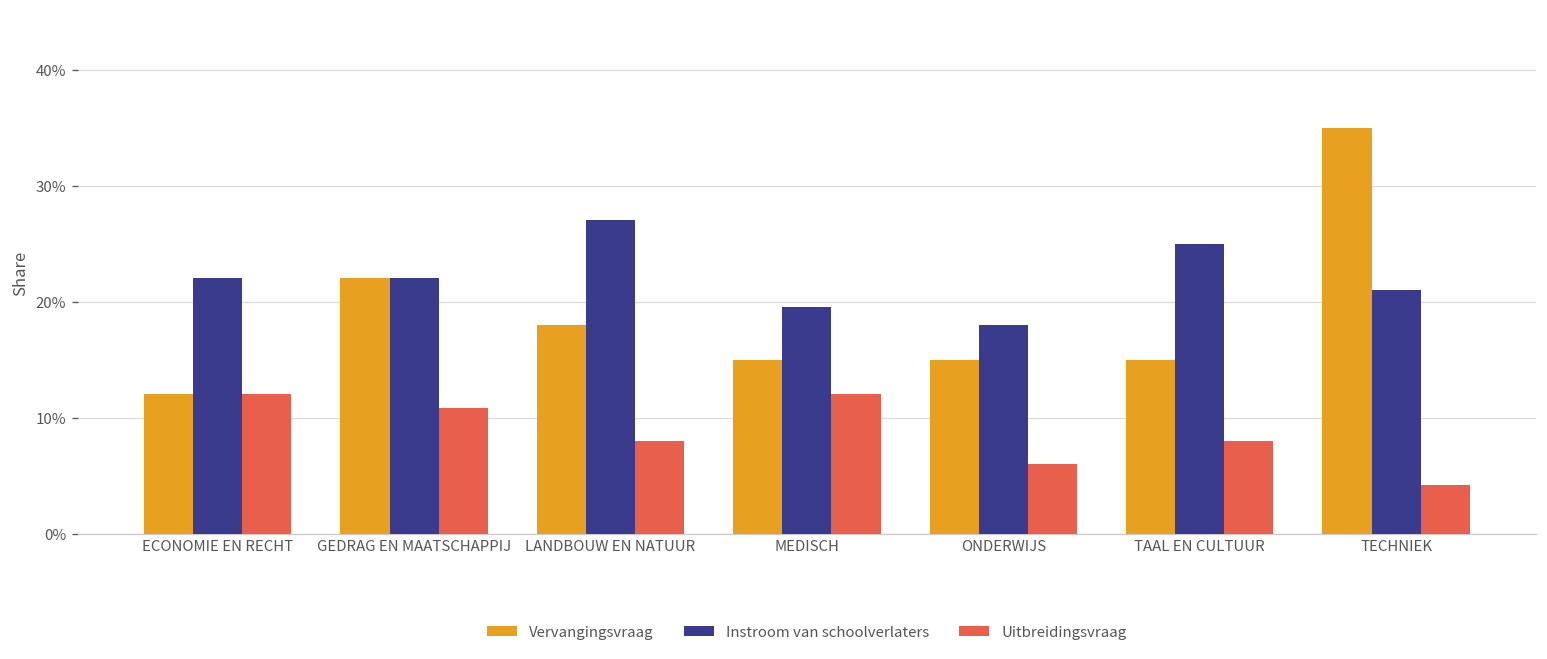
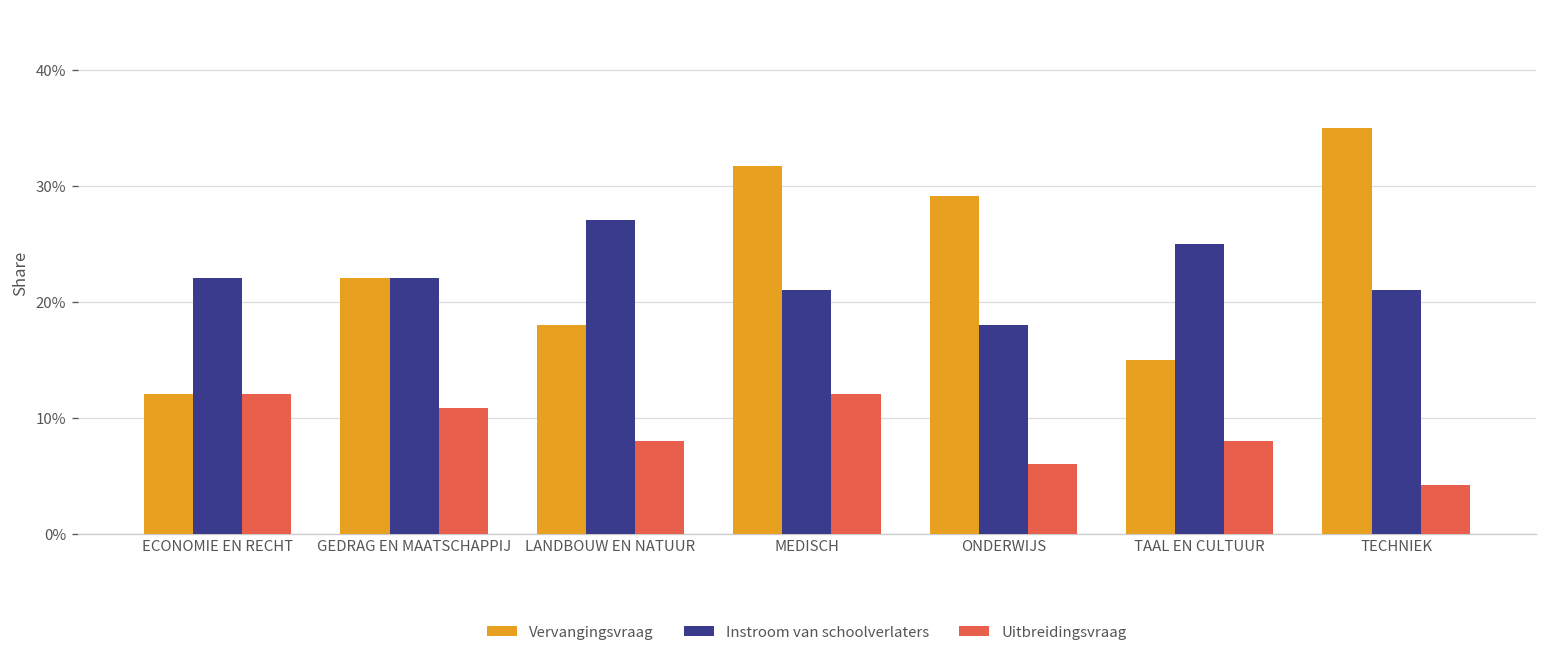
Vervangingsvraag, MEDISCH: 15% -> 32%
Instroom van schoolverlaters, MEDISCH: 20% -> 21%
Vervangingsvraag, ONDERWIJS: 15% -> 29%
